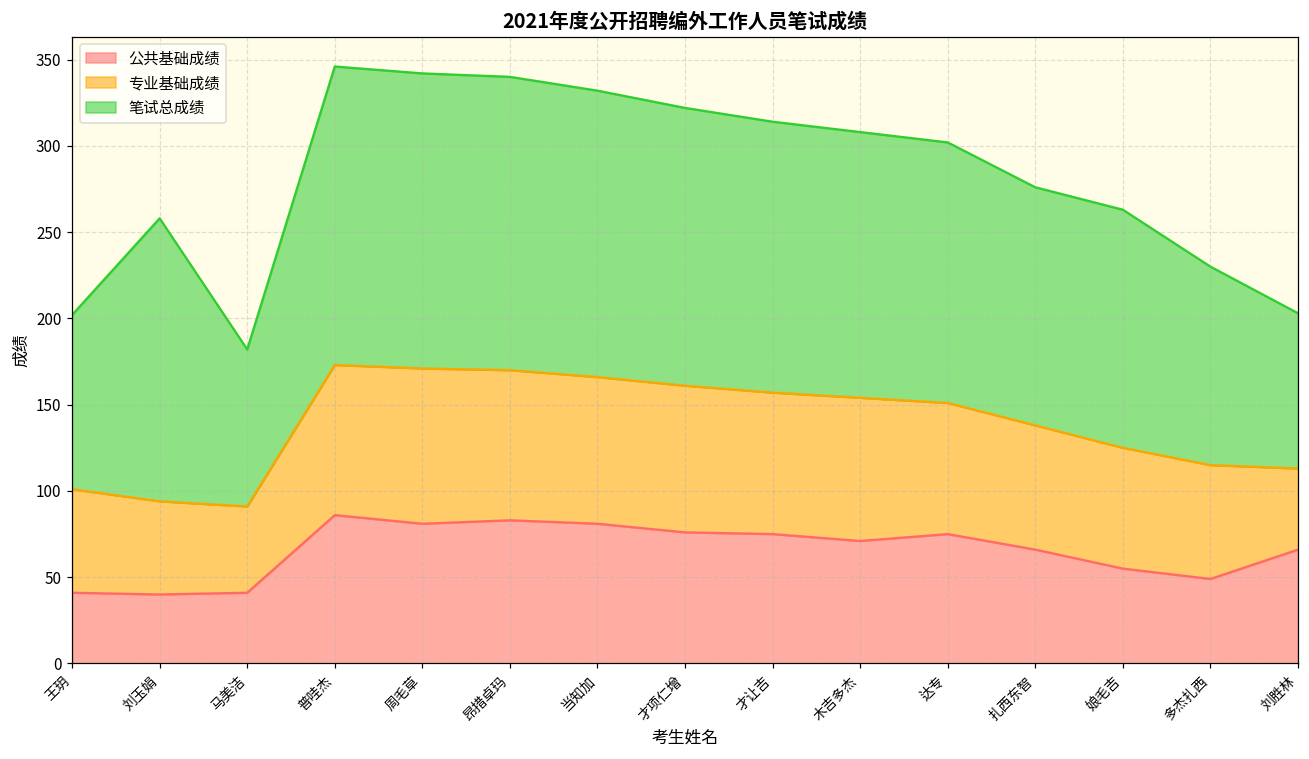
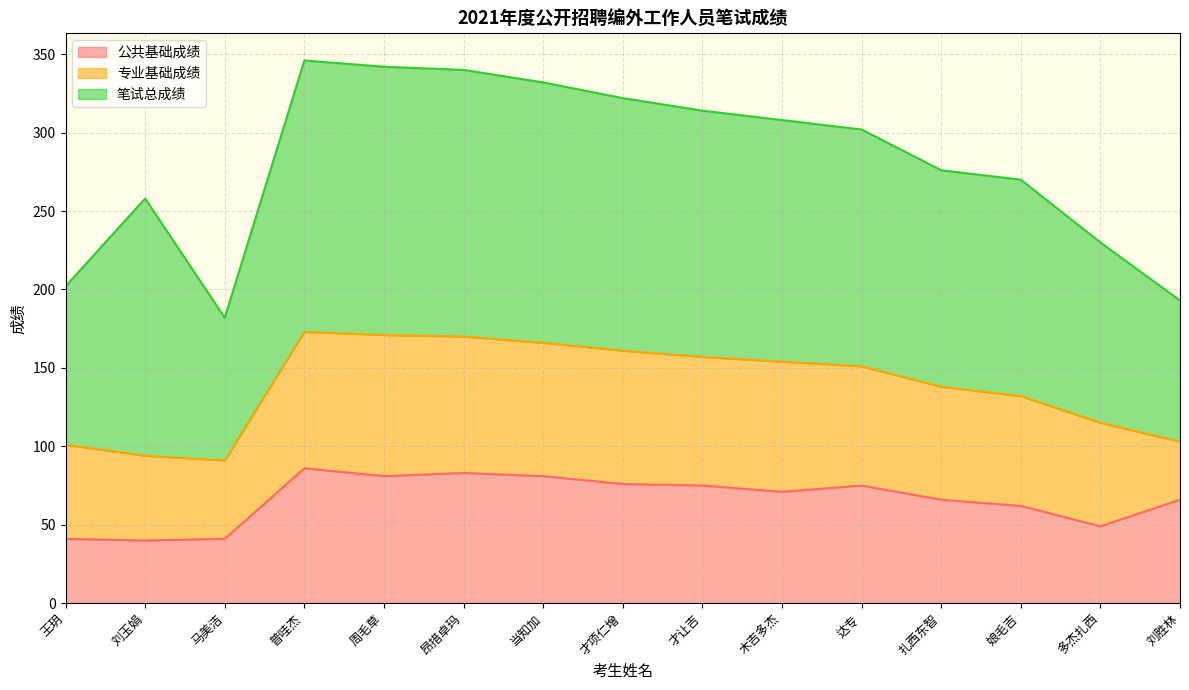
公共基础成绩, 娘毛吉: 55 -> 62
专业基础成绩, 刘胜林: 47 -> 37
